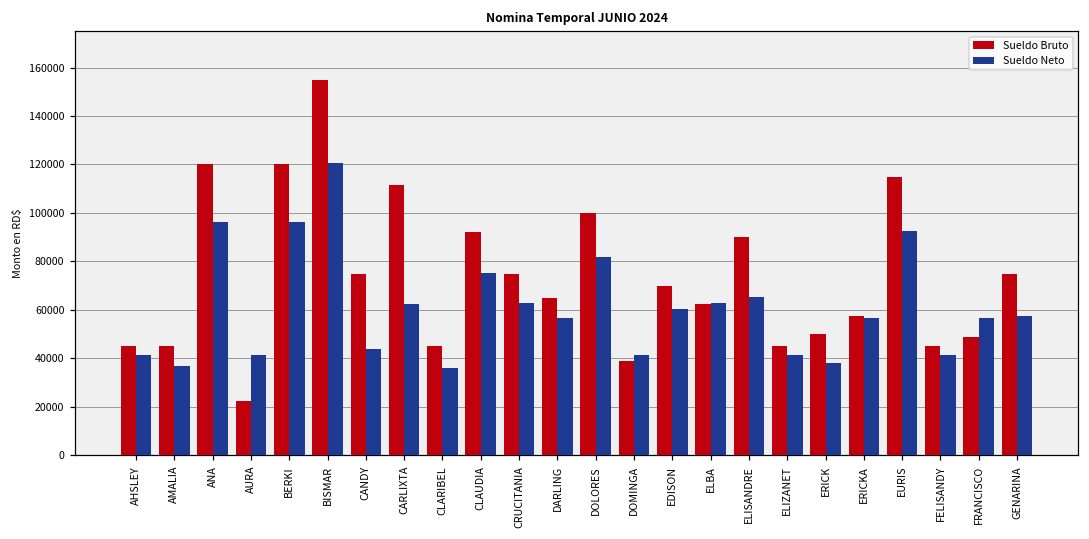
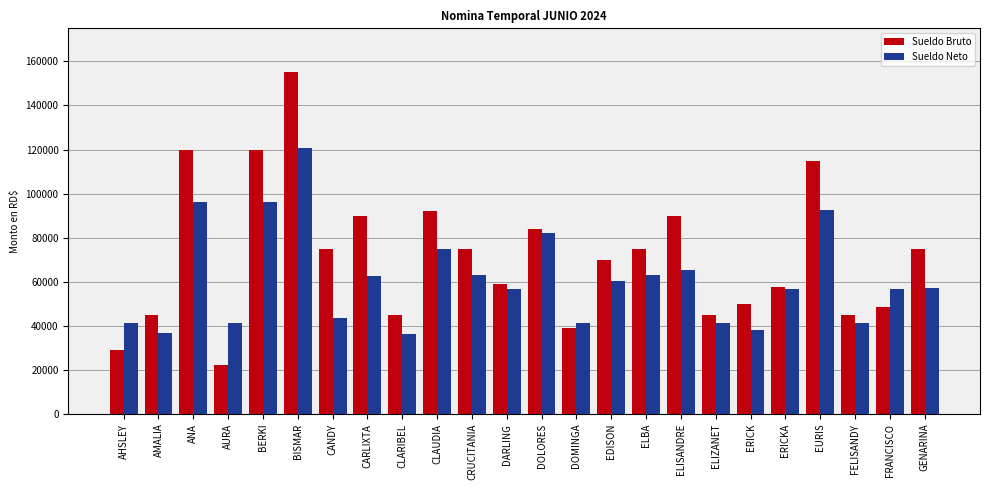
Sueldo Bruto, AHSLEY: 45000 -> 29000
Sueldo Bruto, CARLIXTA: 112000 -> 90000
Sueldo Bruto, DARLING: 65000 -> 59000
Sueldo Bruto, DOLORES: 100000 -> 84000
Sueldo Bruto, ELBA: 63000 -> 75000
